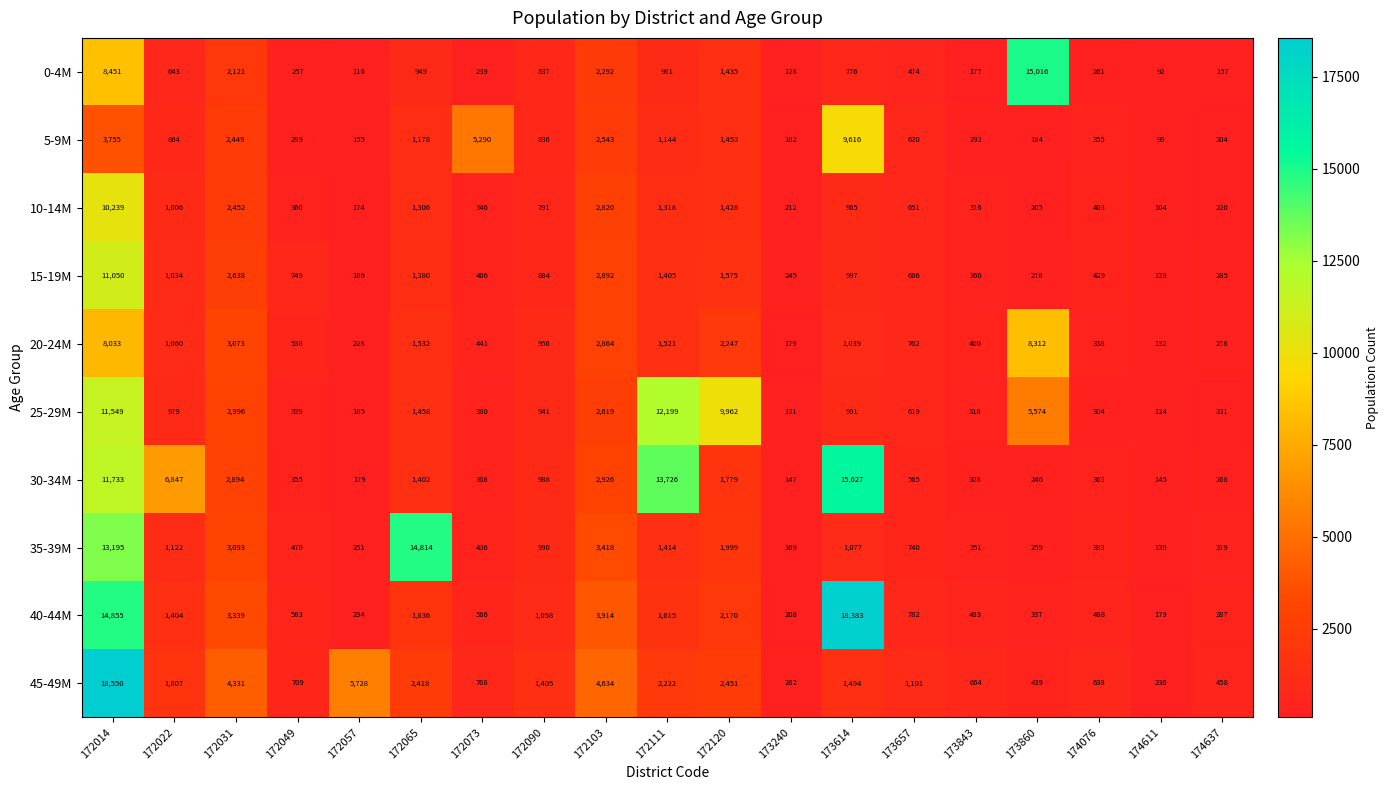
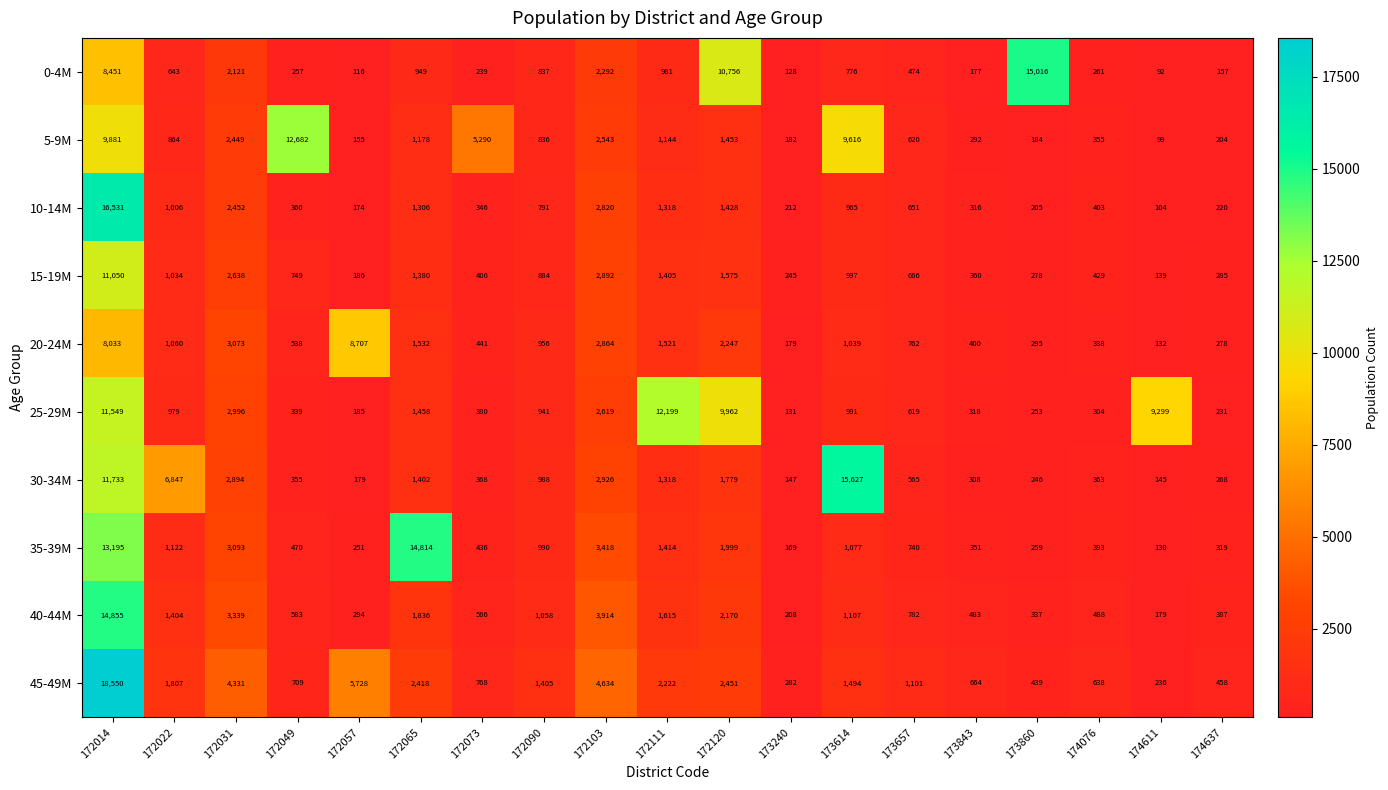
0-4M, 172120: 1,435 -> 10,756
5-9M, 172014: 3,755 -> 9,881
5-9M, 172049: 299 -> 12,682
10-14M, 172014: 10,239 -> 16,531
20-24M, 172057: 228 -> 8,707
20-24M, 173860: 8,312 -> 295
25-29M, 173860: 5,574 -> 253
25-29M, 174611: 124 -> 9,299
30-34M, 172111: 13,726 -> 1,318
40-44M, 173614: 18,383 -> 1,107
